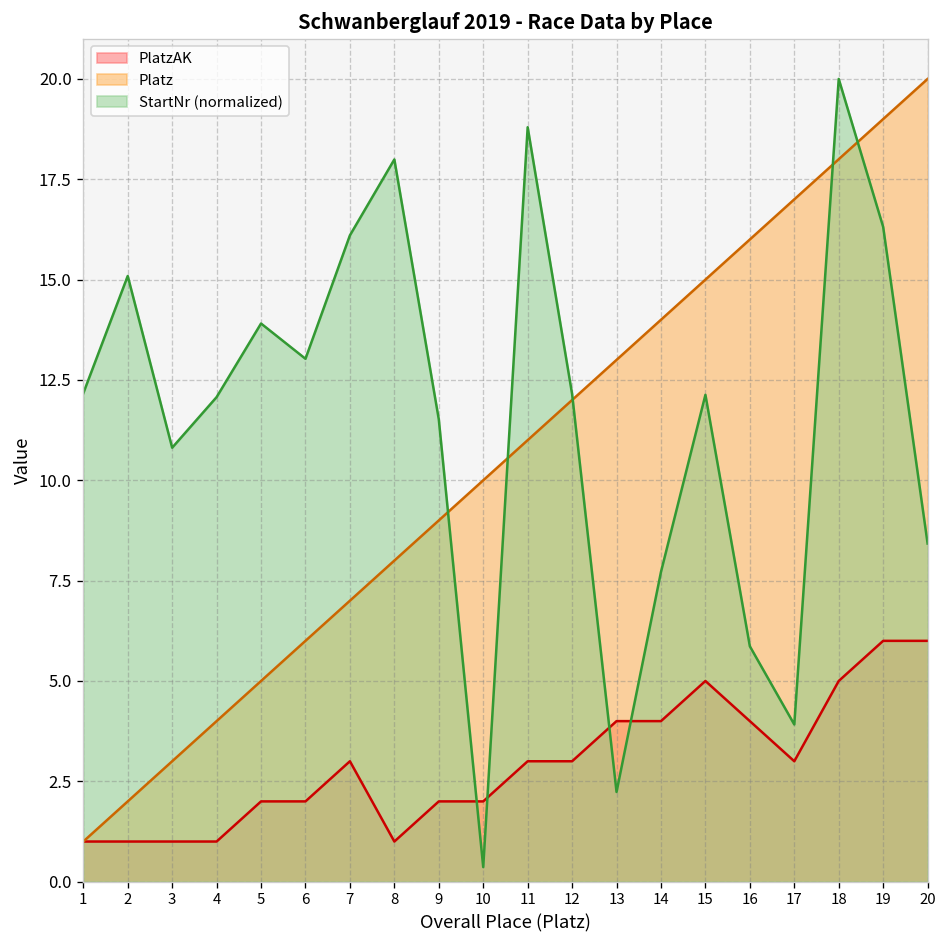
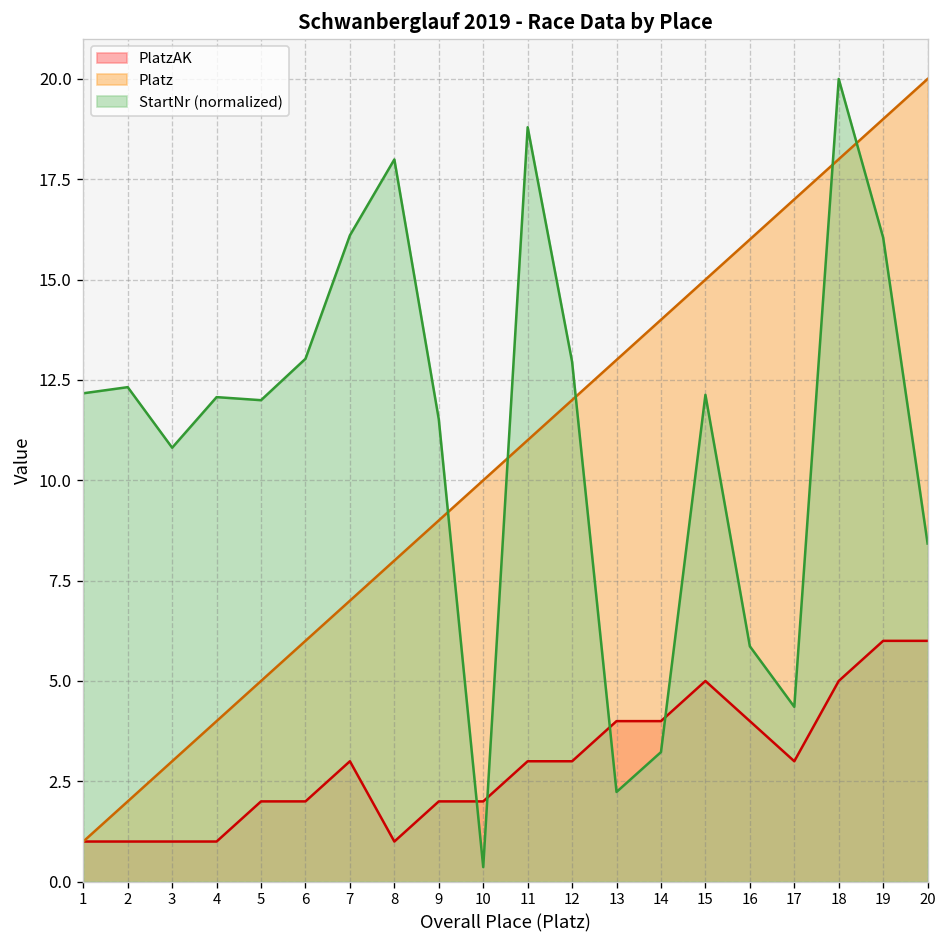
StartNr (normalized), 2: 15.1 -> 12.3
StartNr (normalized), 5: 13.9 -> 12.0
StartNr (normalized), 12: 12.1 -> 13.0
StartNr (normalized), 14: 7.7 -> 3.2
StartNr (normalized), 17: 3.9 -> 4.4
StartNr (normalized), 19: 16.3 -> 16.0
